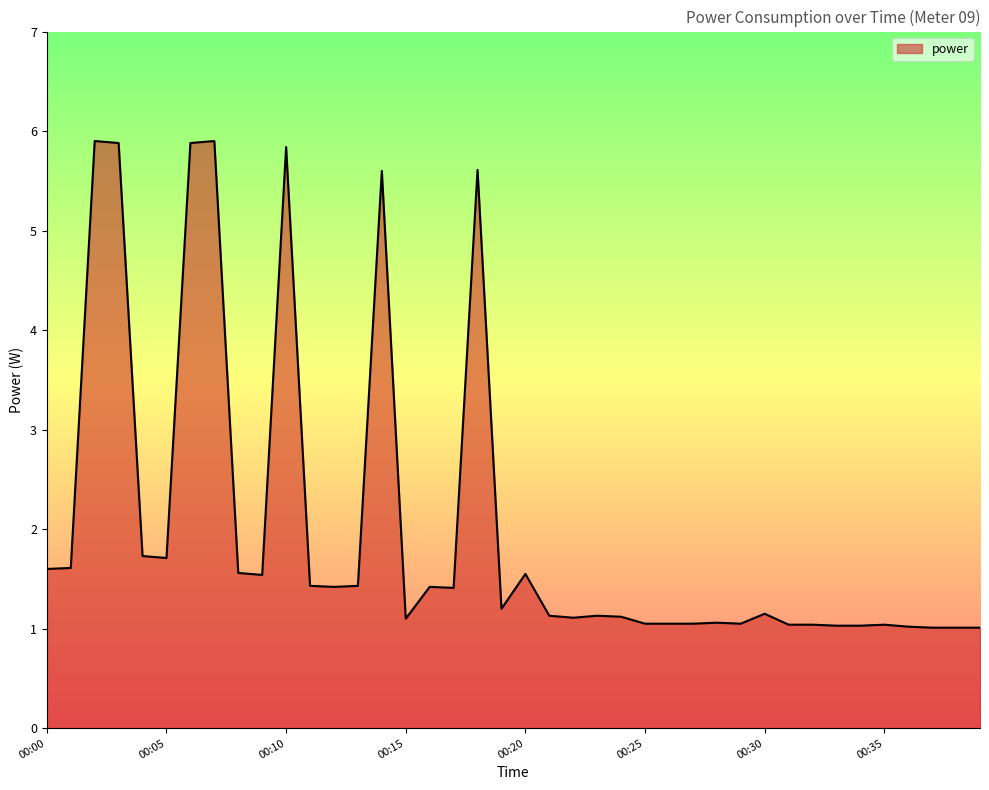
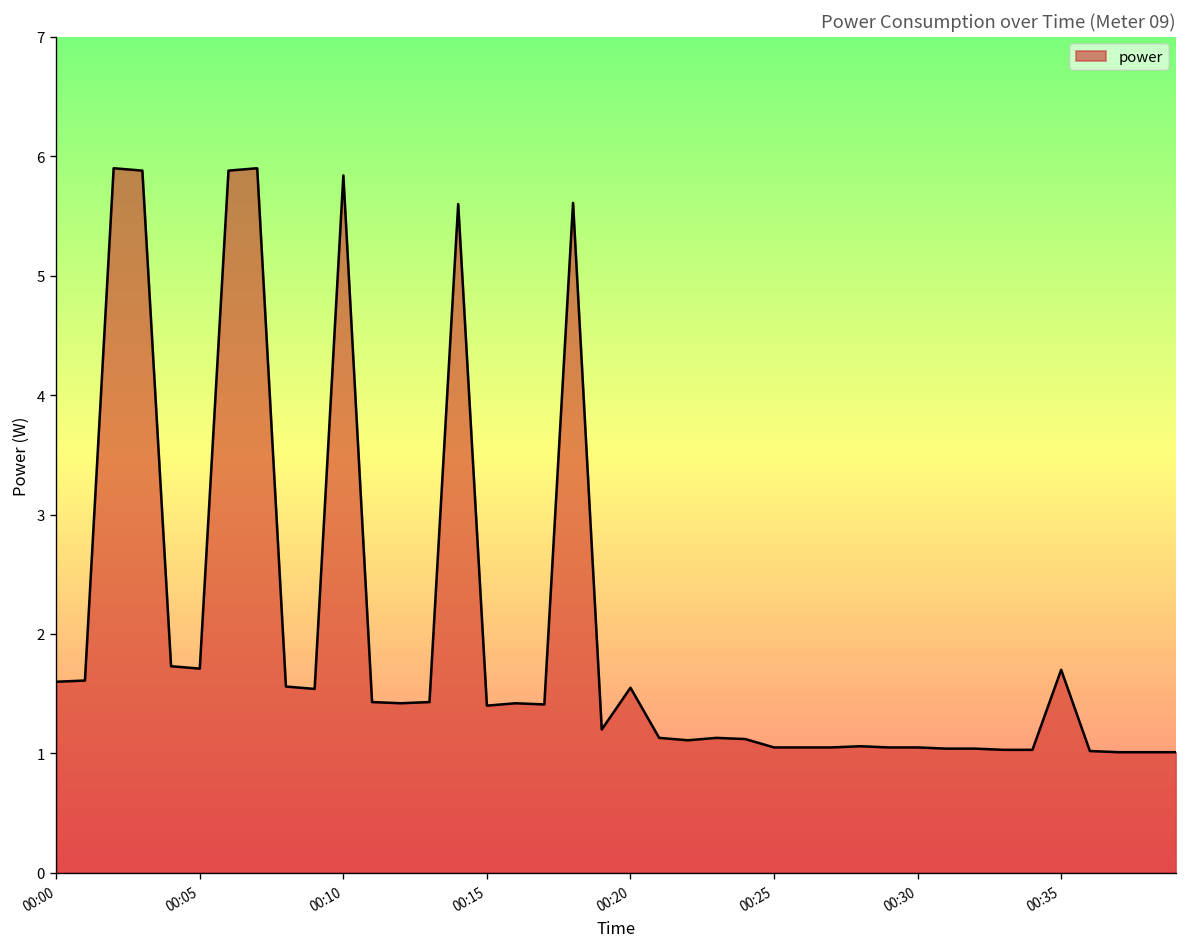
00:15: 1.1 -> 1.4
00:30: 1.2 -> 1.1
00:35: 1.0 -> 1.7
